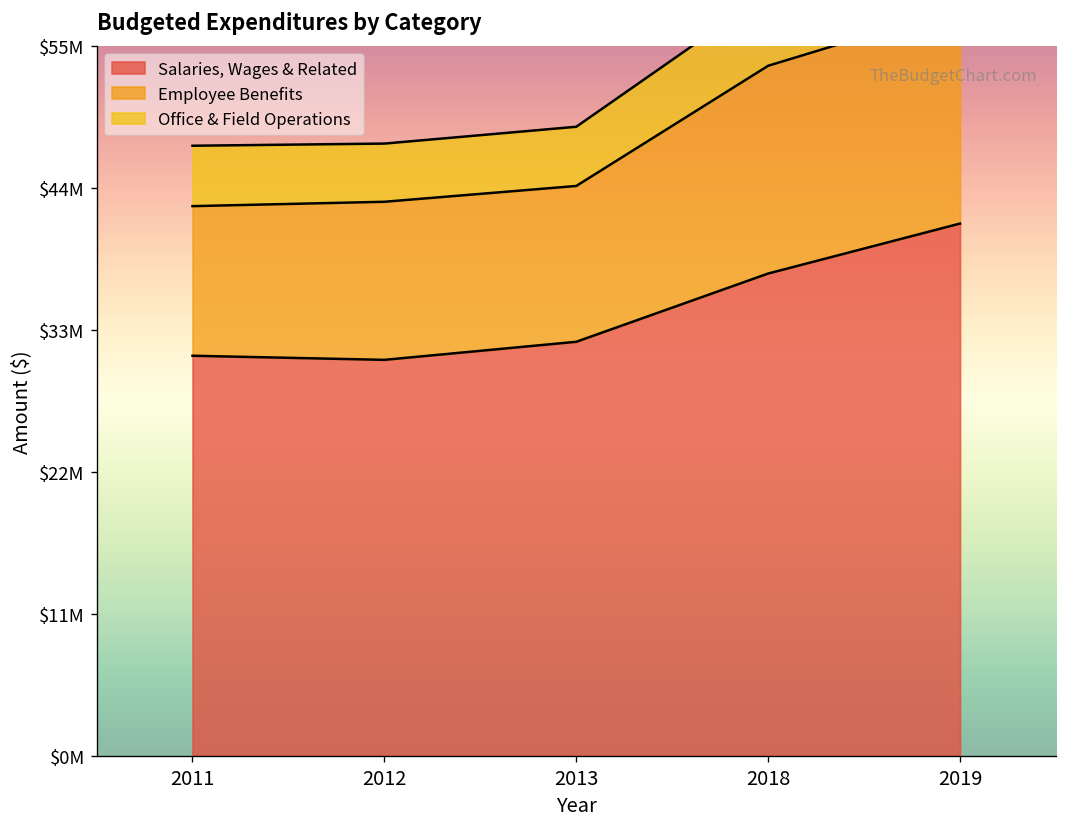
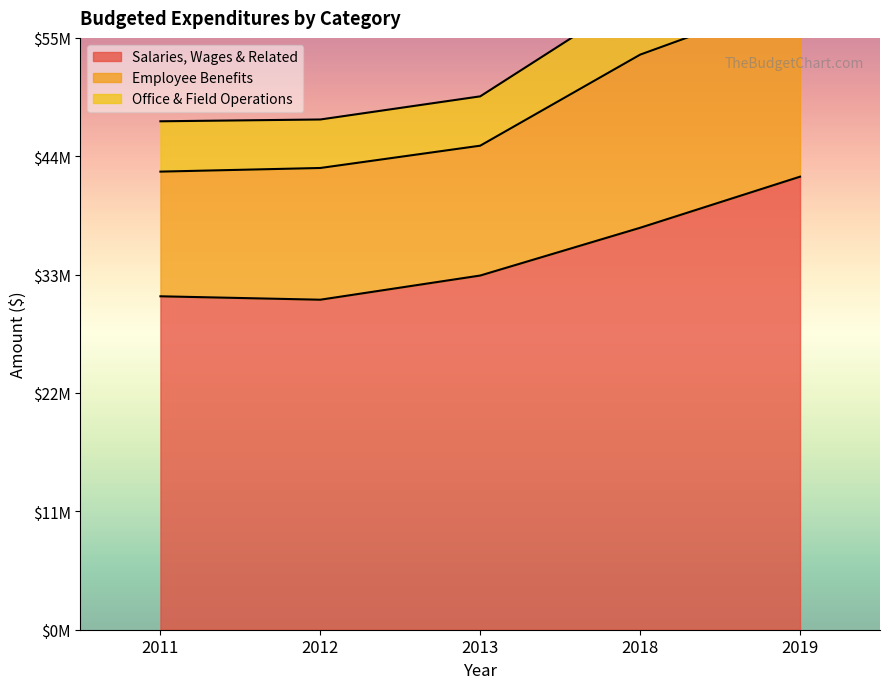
Salaries, Wages & Related, 2013: $32100000 -> $32900000
Salaries, Wages & Related, 2019: $41200000 -> $42100000
